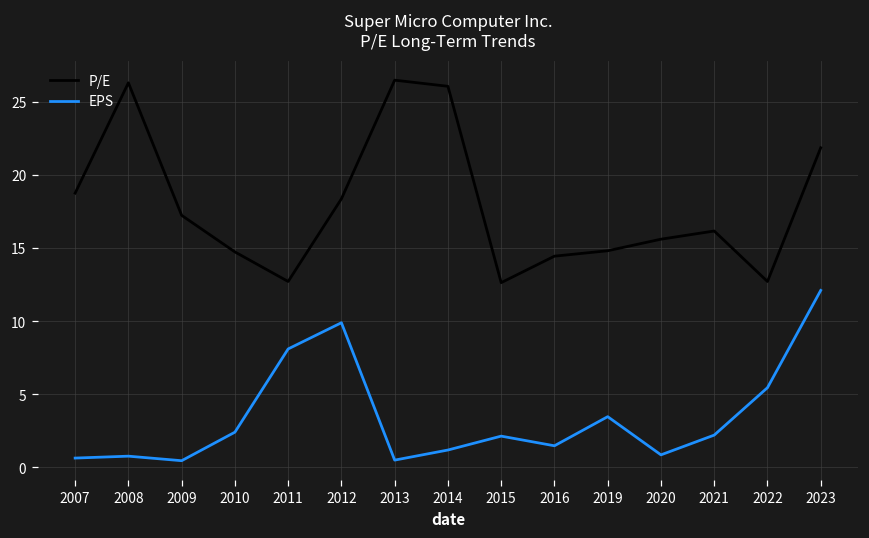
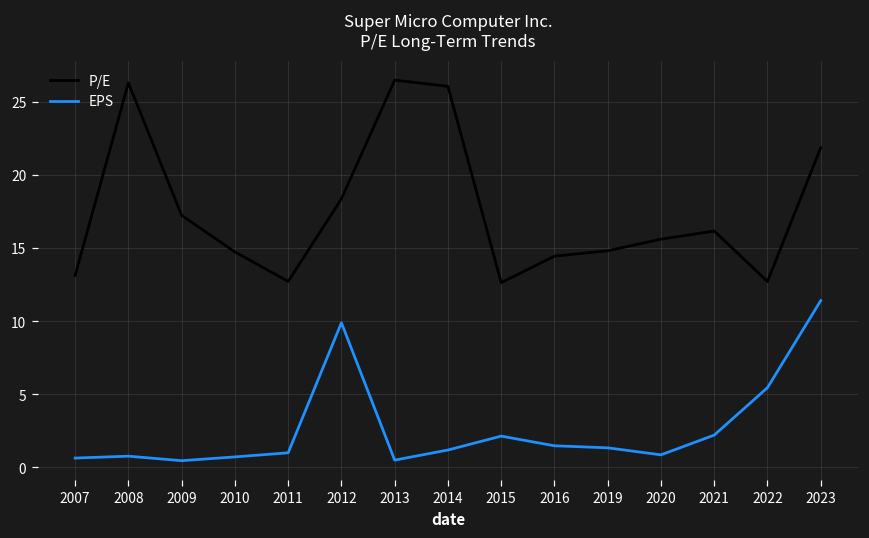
P/E, 2007: 18.8 -> 13.1
EPS, 2010: 2.4 -> 0.7
EPS, 2011: 8.1 -> 1.0
EPS, 2019: 3.5 -> 1.3
EPS, 2023: 12.1 -> 11.4
